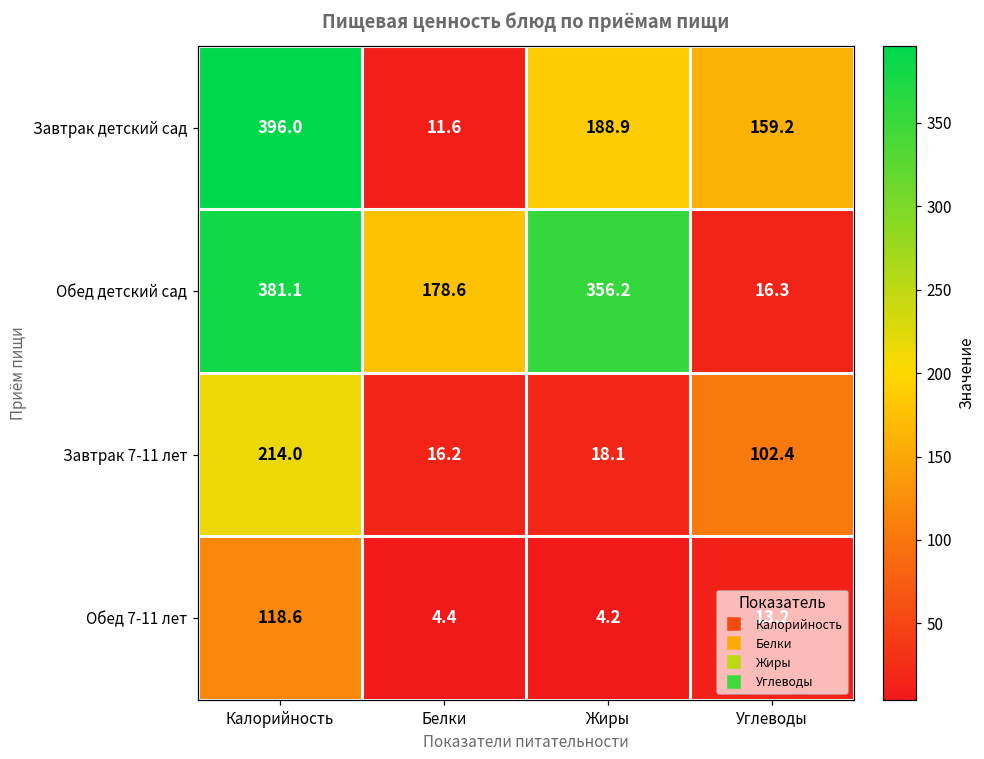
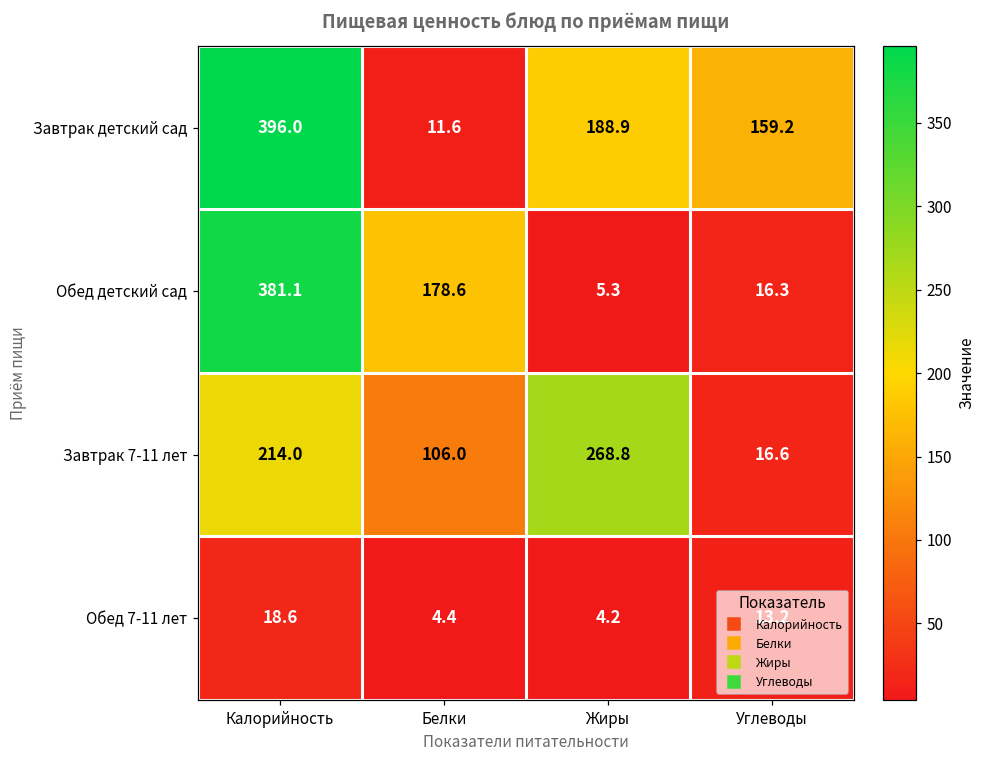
Обед детский сад, Жиры: 356.2 -> 5.3
Завтрак 7-11 лет, Белки: 16.2 -> 106.0
Завтрак 7-11 лет, Жиры: 18.1 -> 268.8
Завтрак 7-11 лет, Углеводы: 102.4 -> 16.6
Обед 7-11 лет, Калорийность: 118.6 -> 18.6
